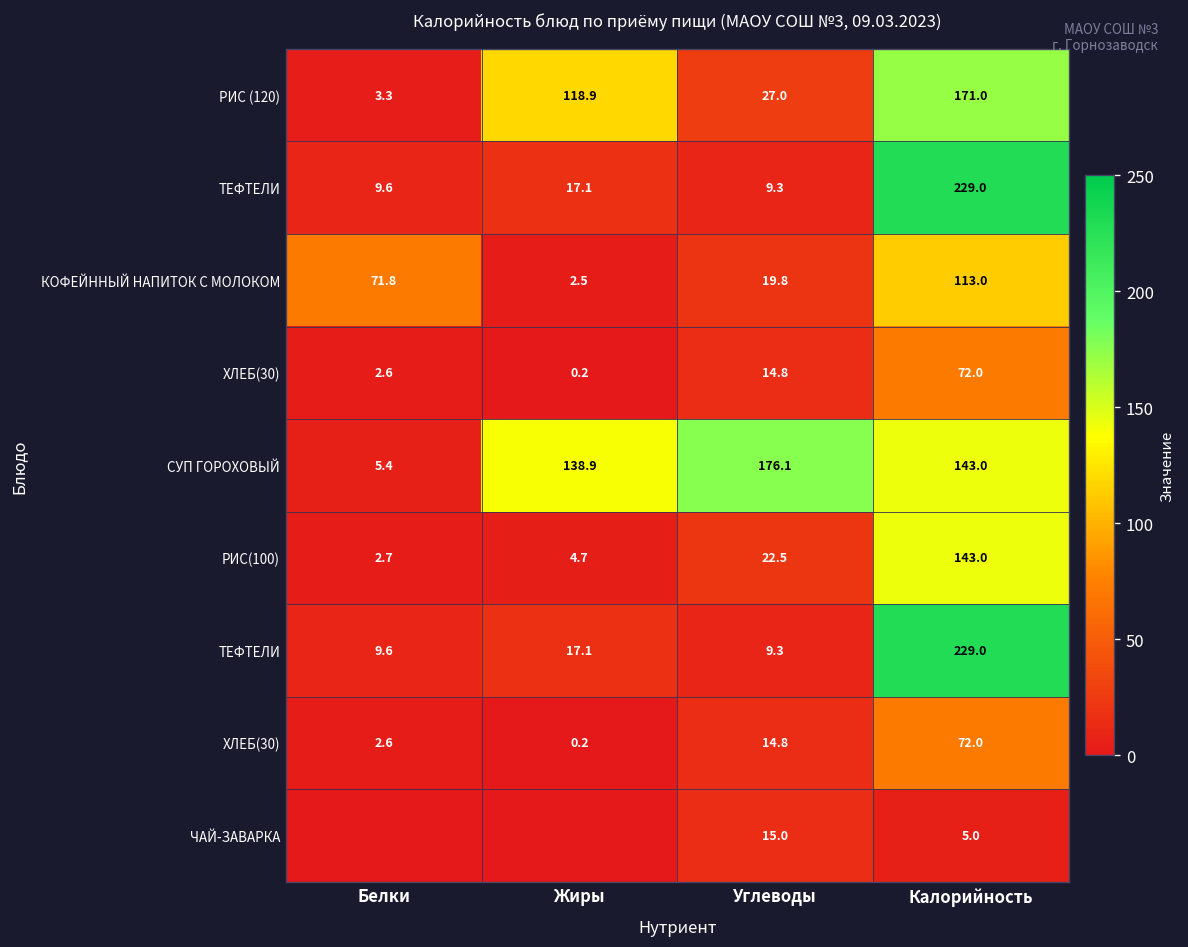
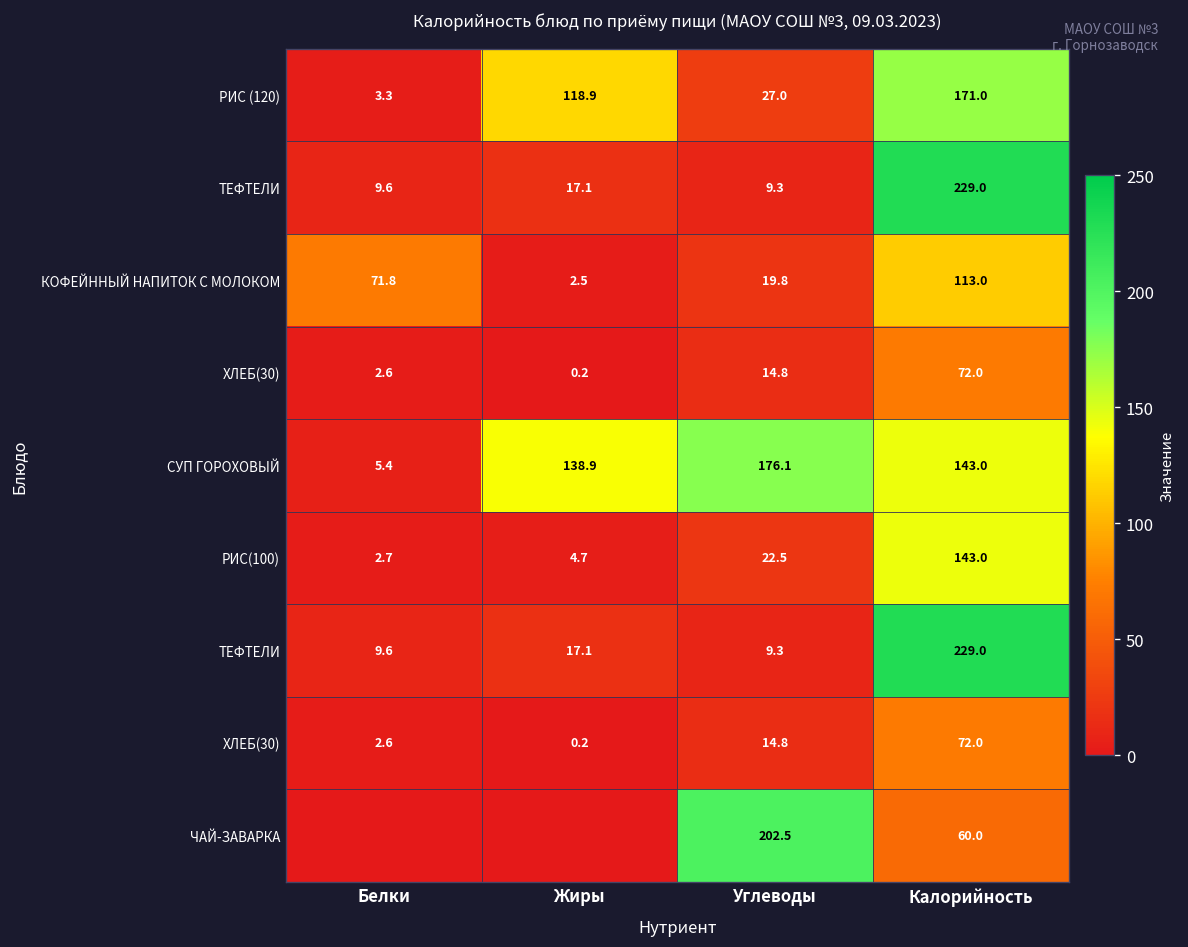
ЧАЙ-ЗАВАРКА, Углеводы: 15.0 -> 202.5
ЧАЙ-ЗАВАРКА, Калорийность: 5.0 -> 60.0
